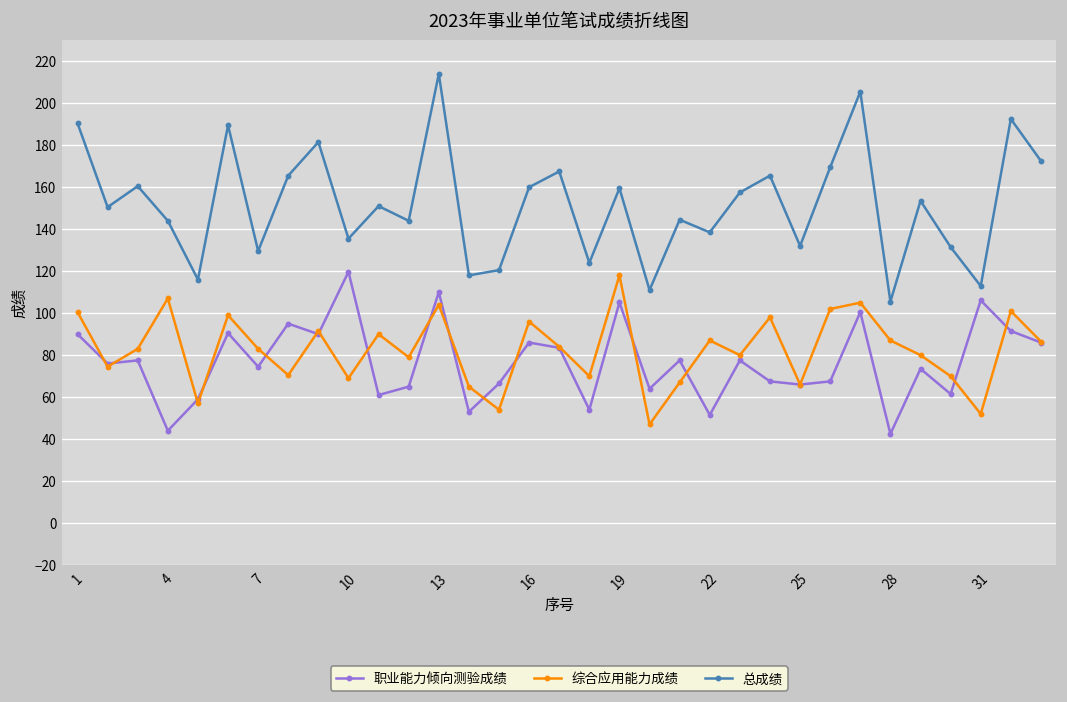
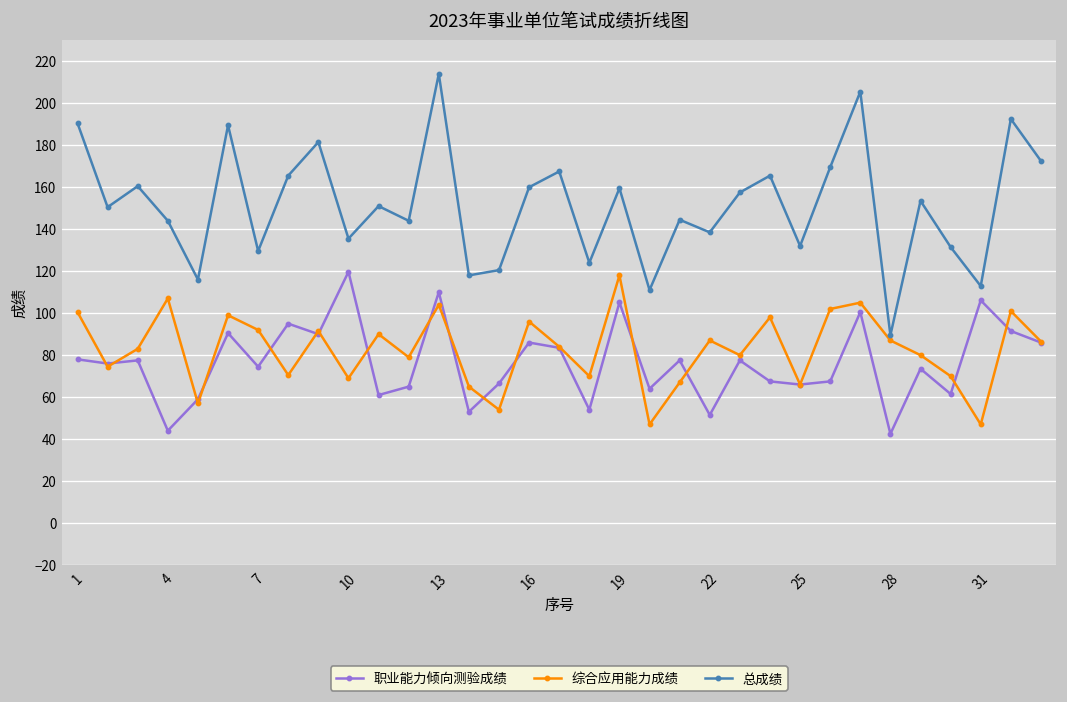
职业能力倾向测验成绩, 1: 90 -> 78
综合应用能力成绩, 7: 83 -> 92
总成绩, 28: 106 -> 90
综合应用能力成绩, 31: 52 -> 47
